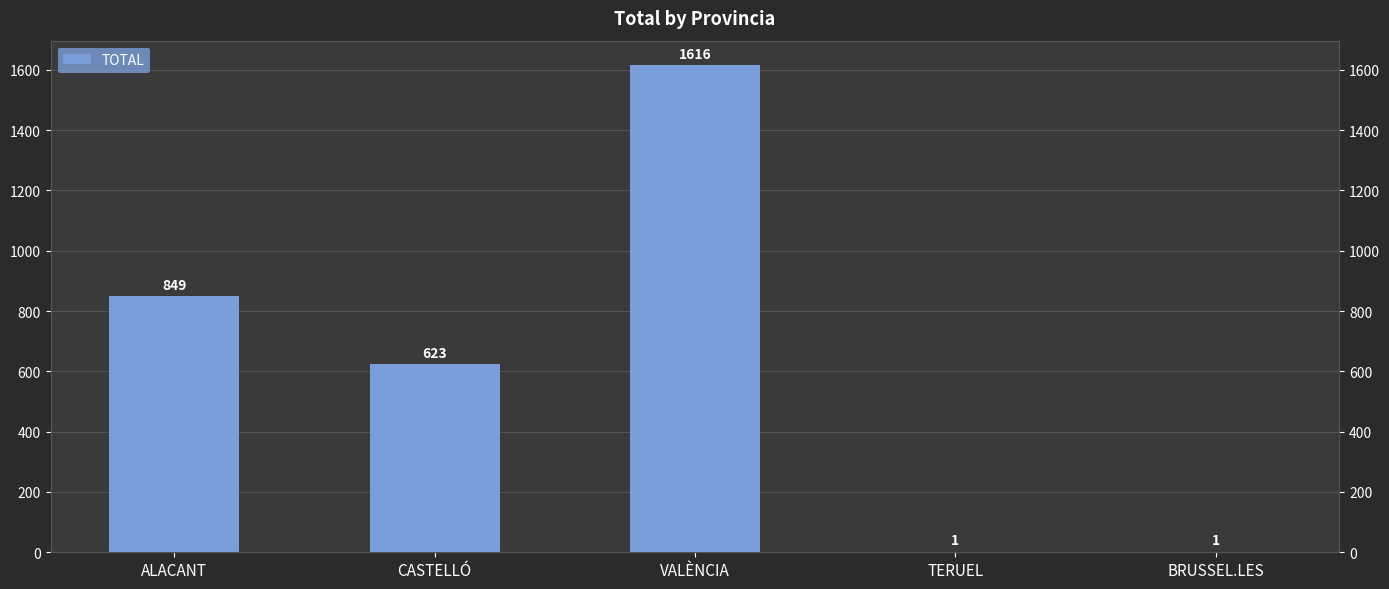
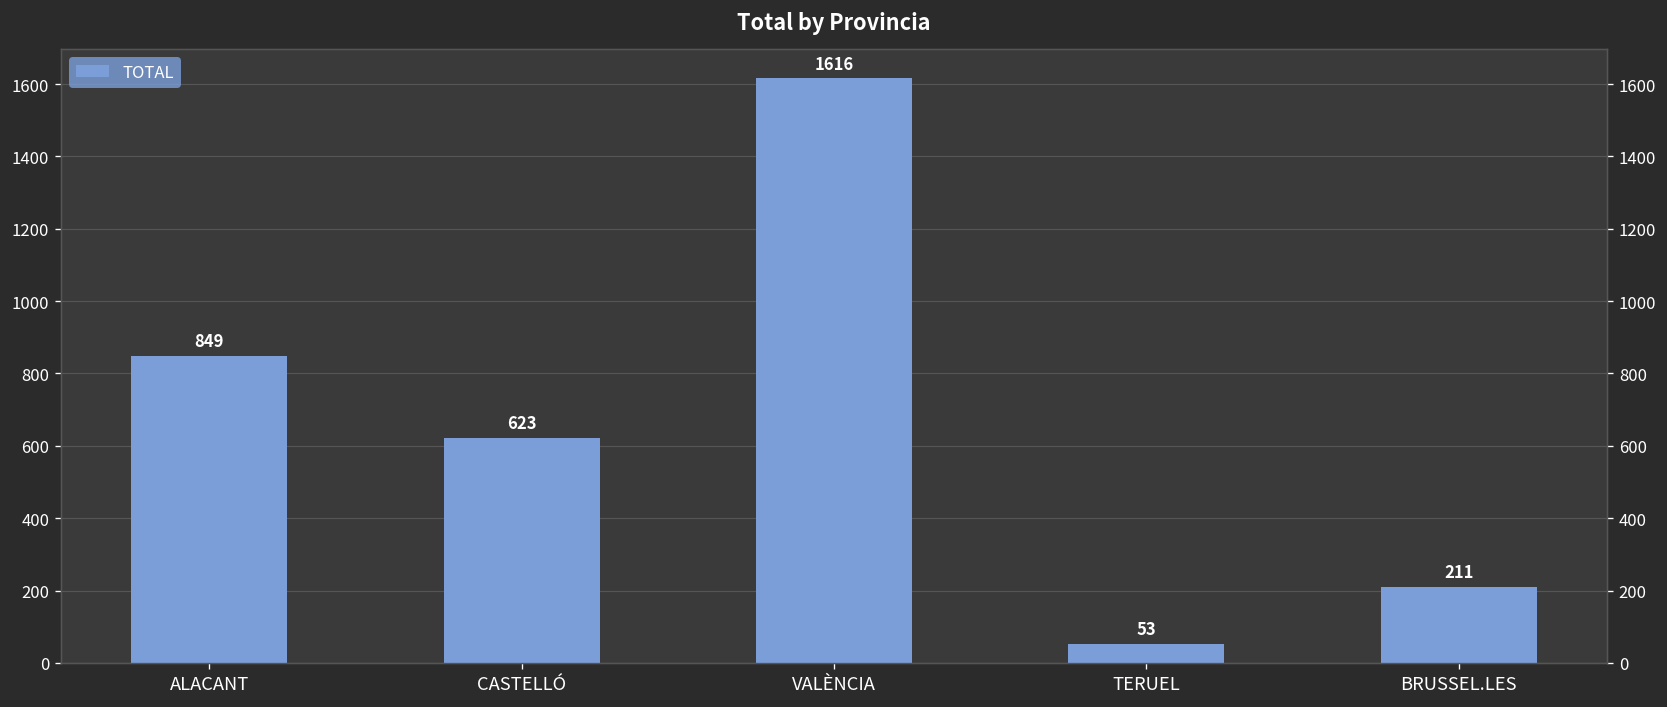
TERUEL: 1 -> 53
BRUSSEL.LES: 1 -> 211
